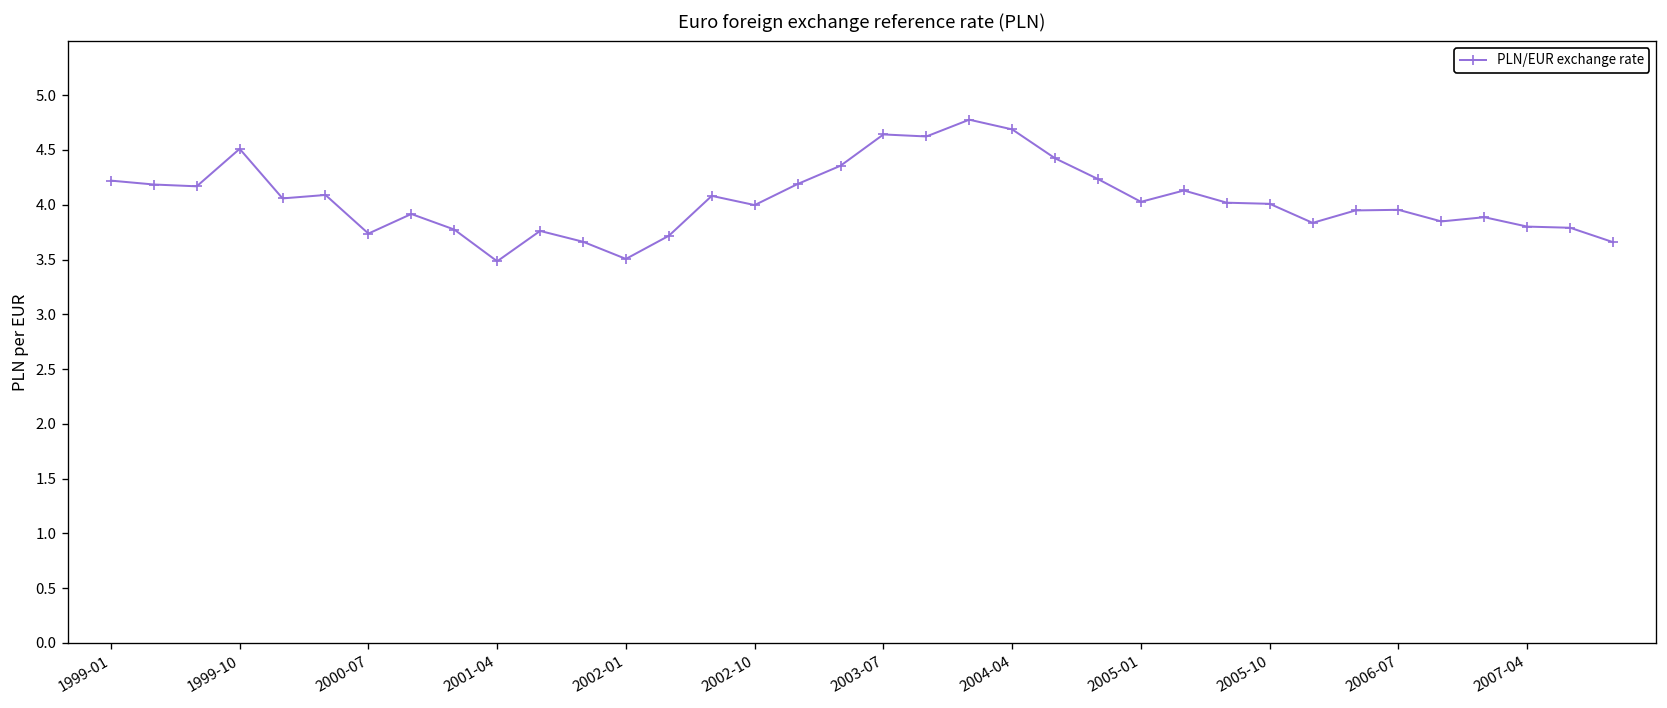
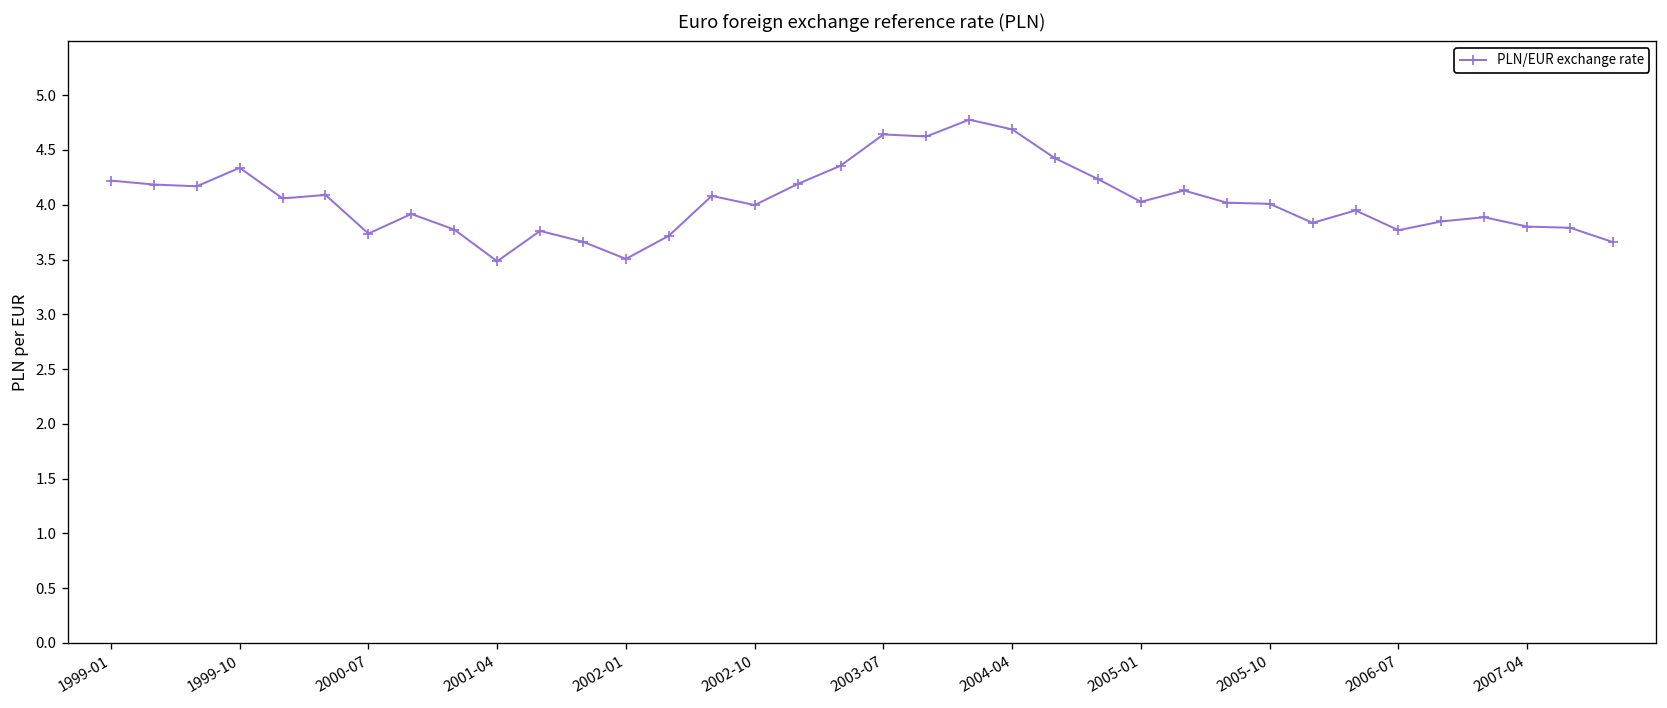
1999-10: 4.5 -> 4.3
2006-07: 4.0 -> 3.8
